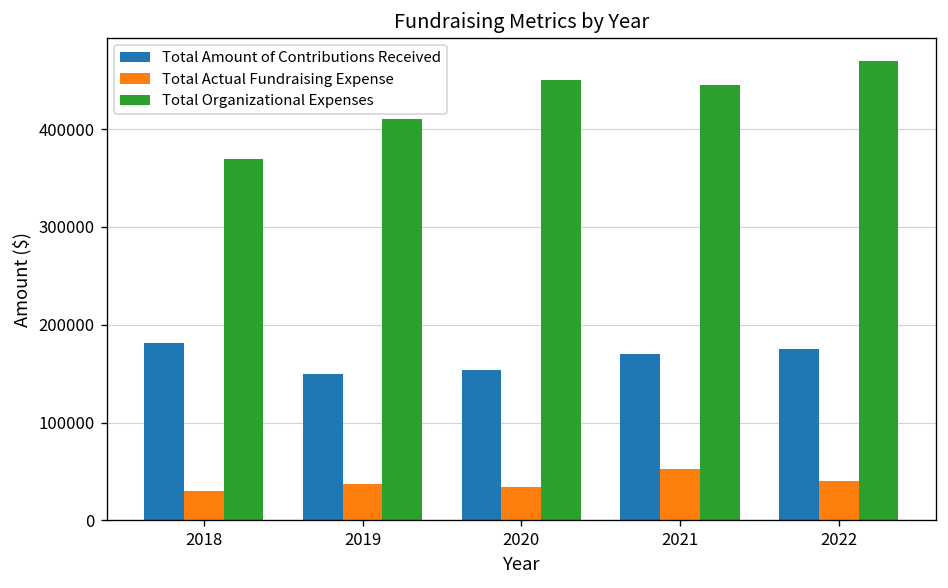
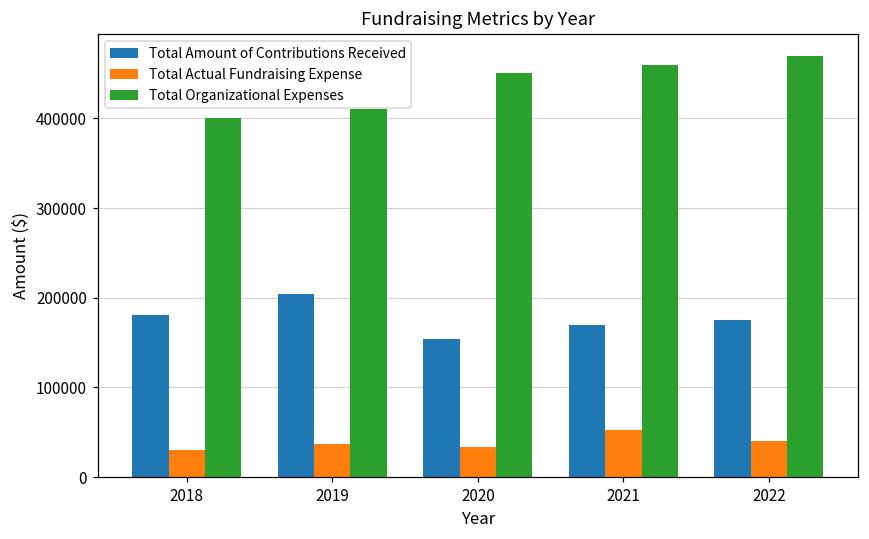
Total Organizational Expenses, 2018: 370000 -> 400000
Total Amount of Contributions Received, 2019: 150000 -> 200000
Total Organizational Expenses, 2021: 450000 -> 460000
